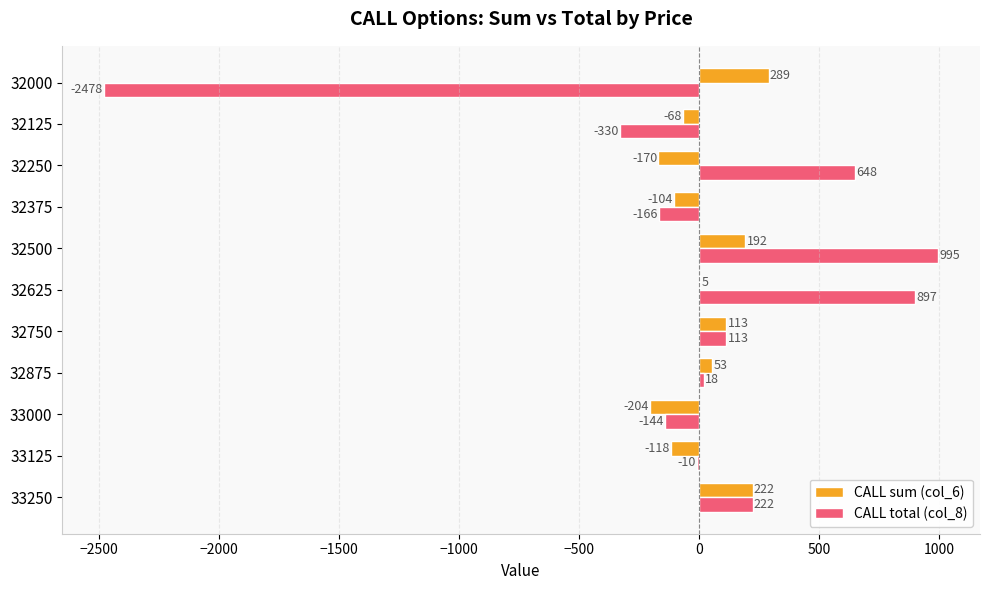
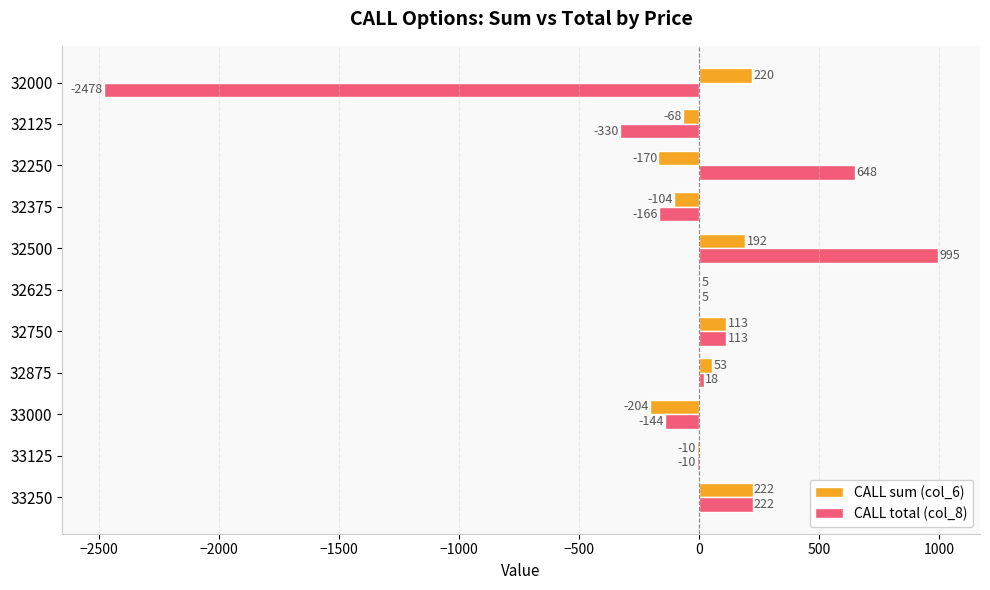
CALL sum (col_6), 32000: 289 -> 220
CALL total (col_8), 32625: 897 -> 5
CALL sum (col_6), 33125: -118 -> -10
